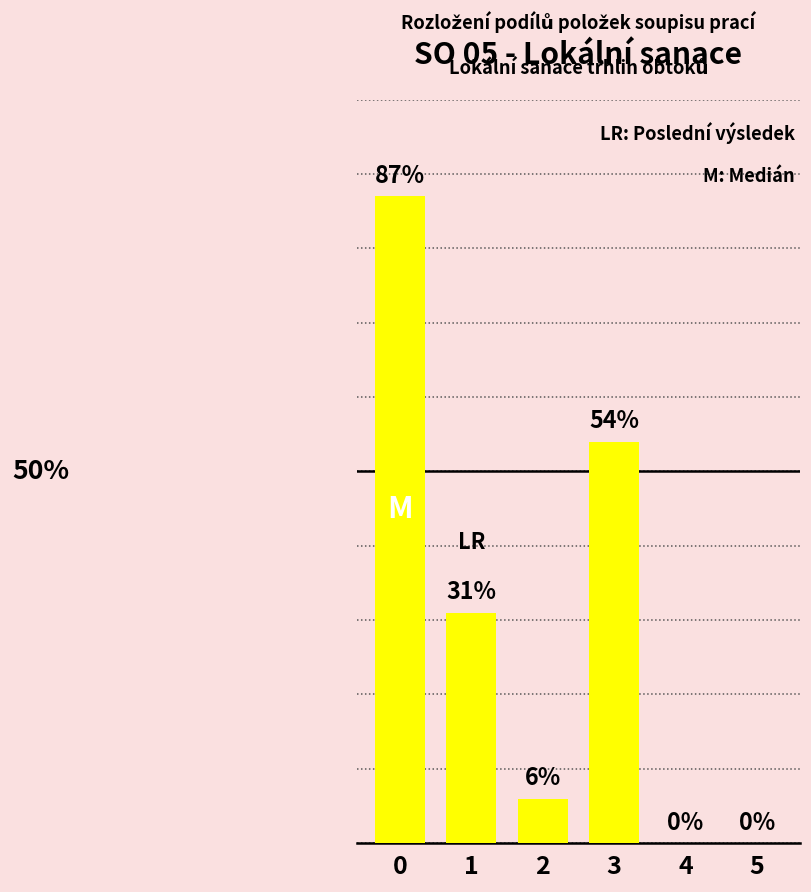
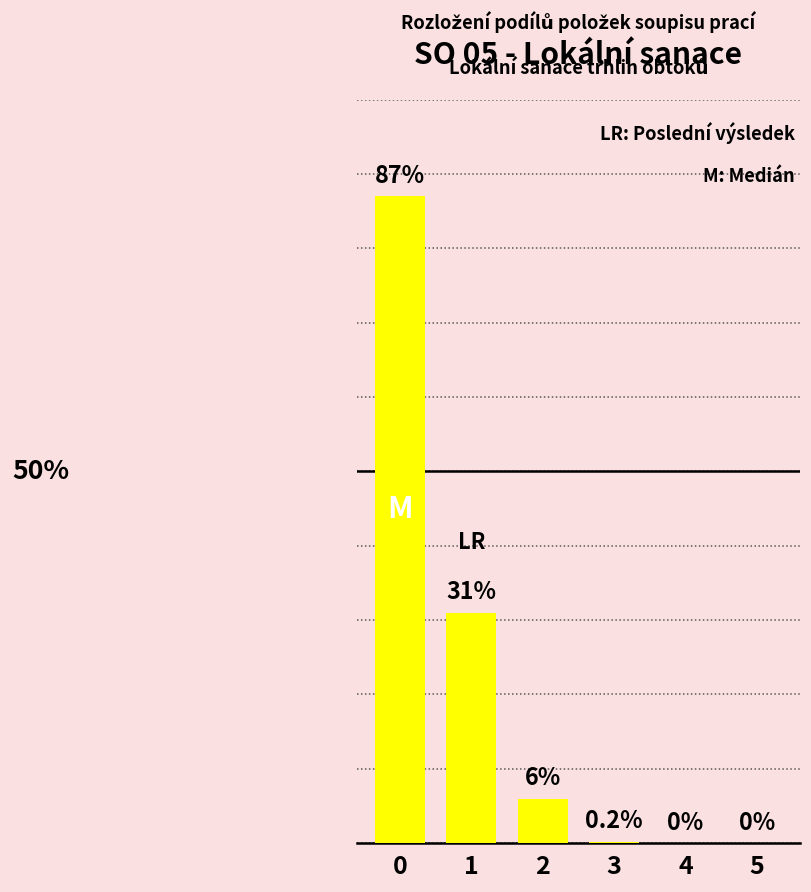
3: 54% -> 0.2%
